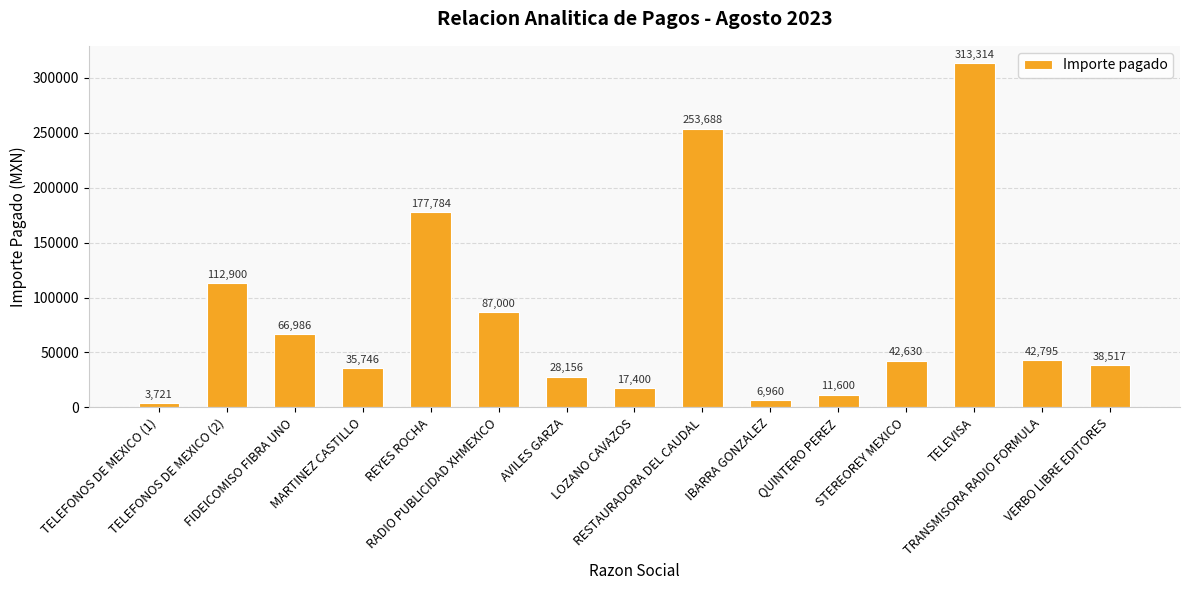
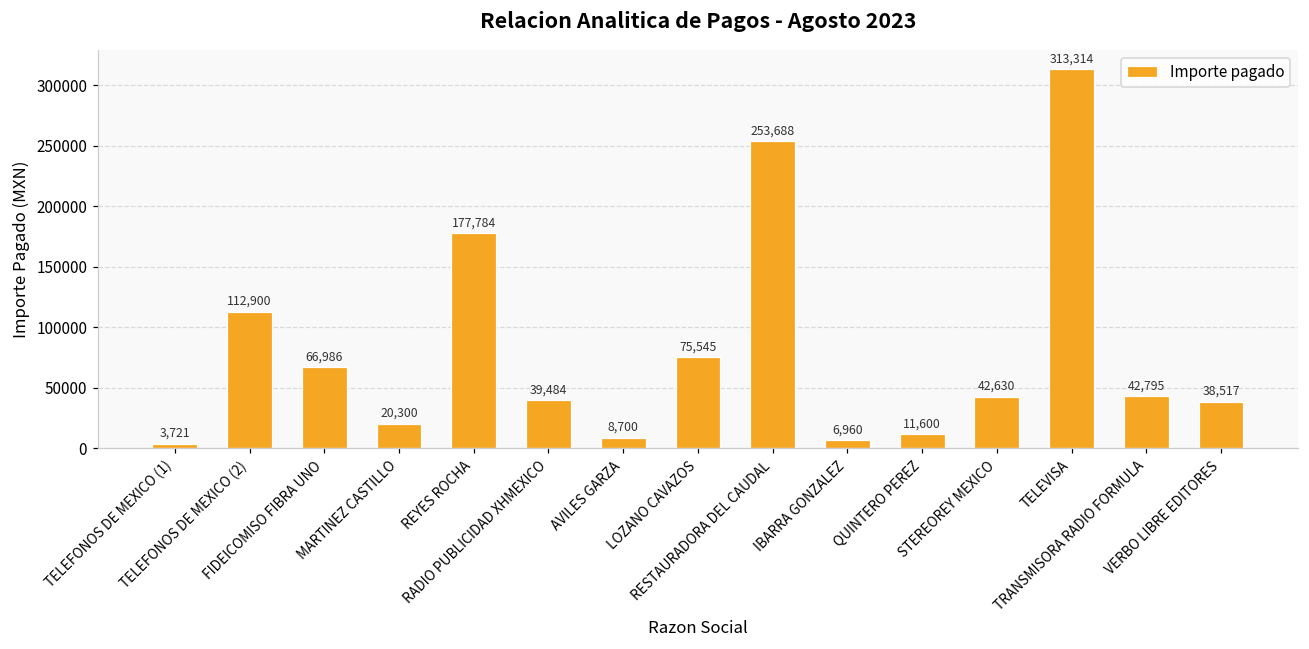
MARTINEZ CASTILLO: 35,746 -> 20,300
RADIO PUBLICIDAD XHMEXICO: 87,000 -> 39,484
AVILES GARZA: 28,156 -> 8,700
LOZANO CAVAZOS: 17,400 -> 75,545
